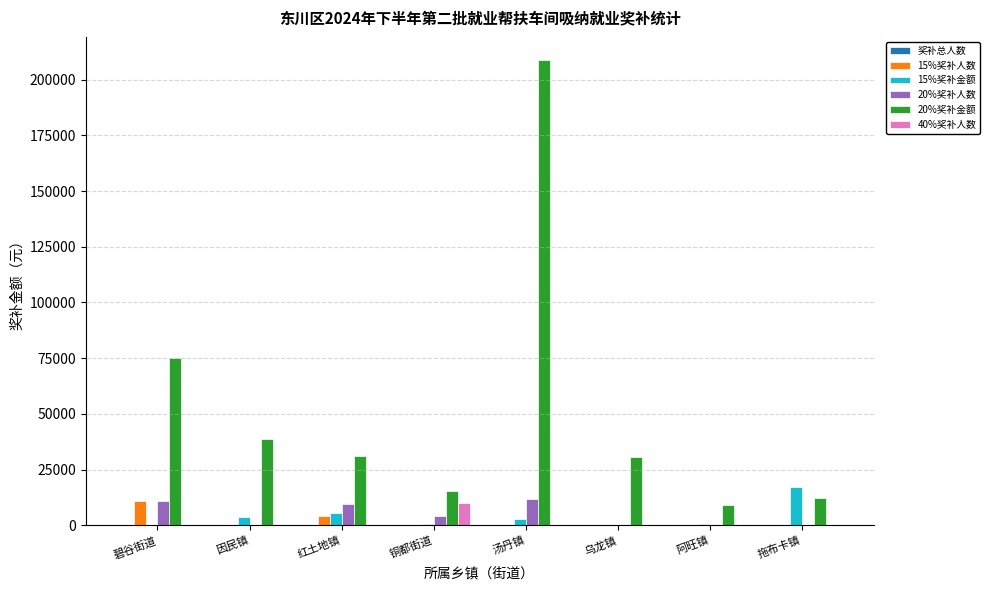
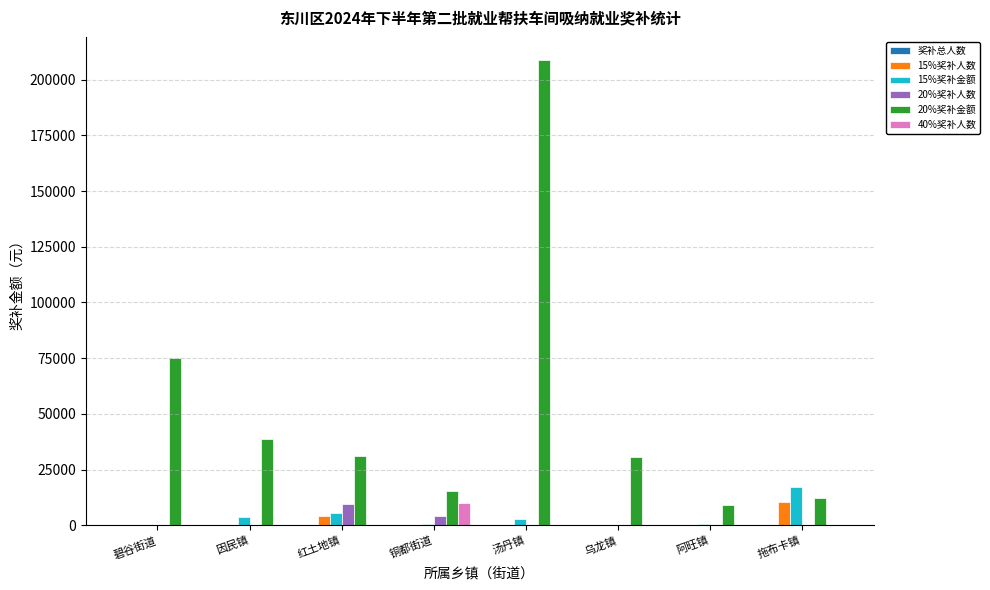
15%奖补人数, 碧谷街道: 11000 -> 0
20%奖补人数, 碧谷街道: 11000 -> 0
20%奖补人数, 汤丹镇: 12000 -> 0
15%奖补人数, 拖布卡镇: 0 -> 11000
